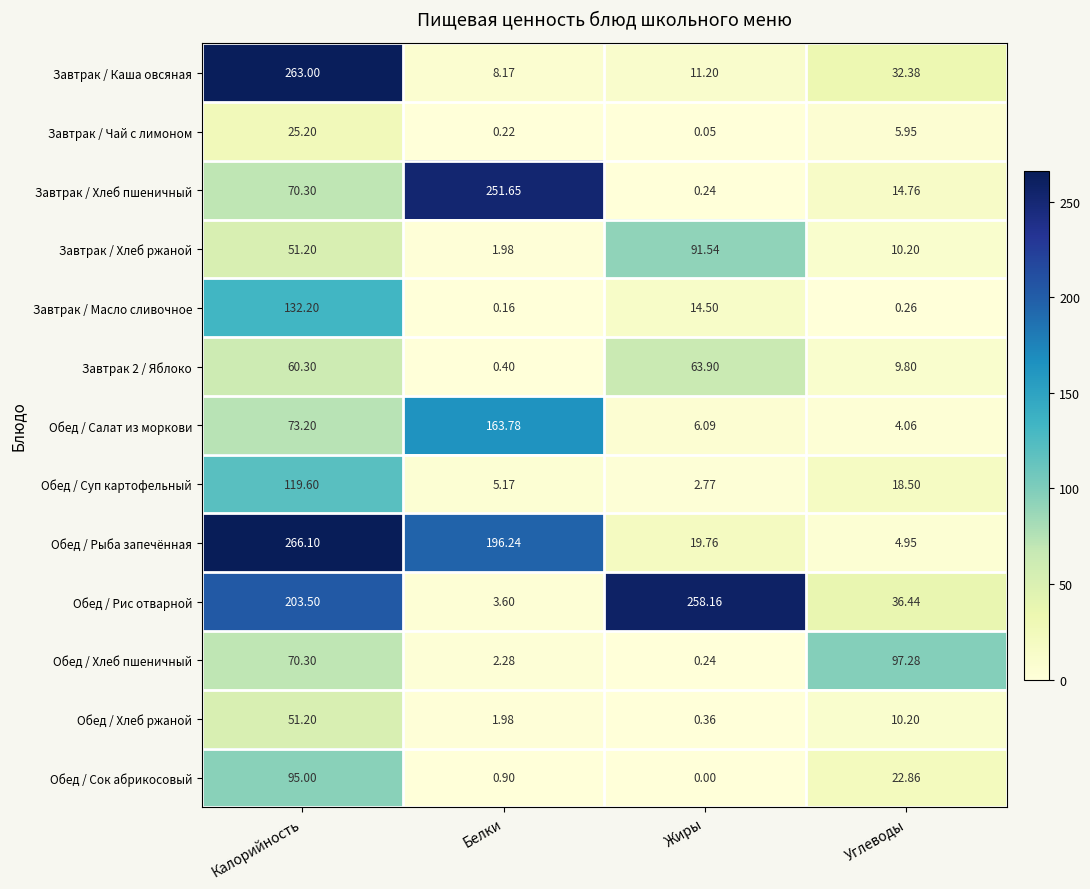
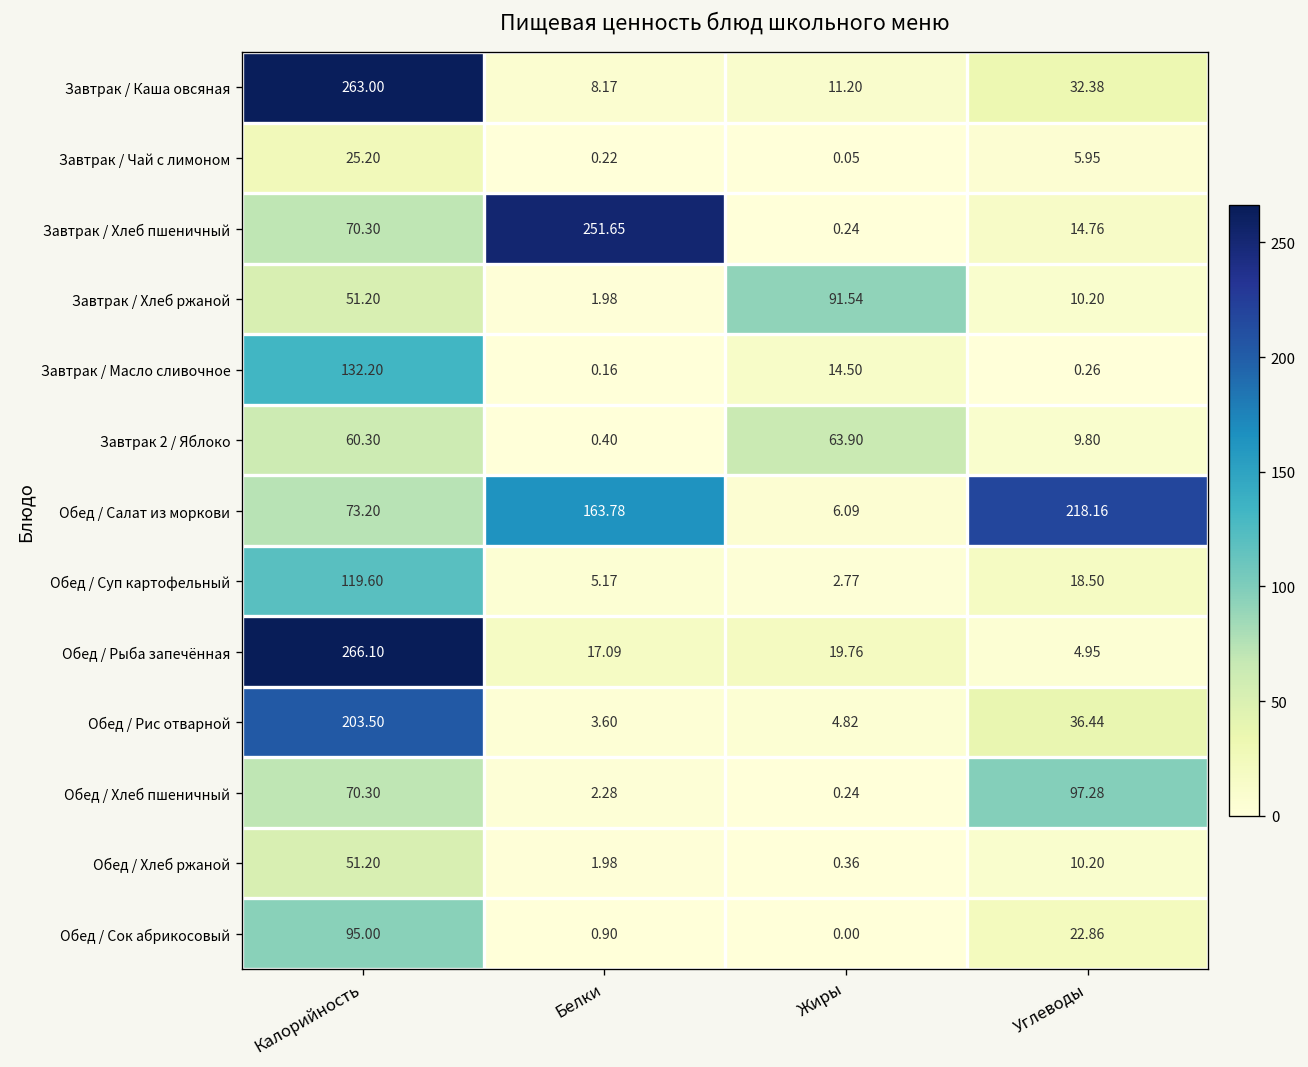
Обед / Салат из моркови, Углеводы: 4.06 -> 218.16
Обед / Рыба запечённая, Белки: 196.24 -> 17.09
Обед / Рис отварной, Жиры: 258.16 -> 4.82
